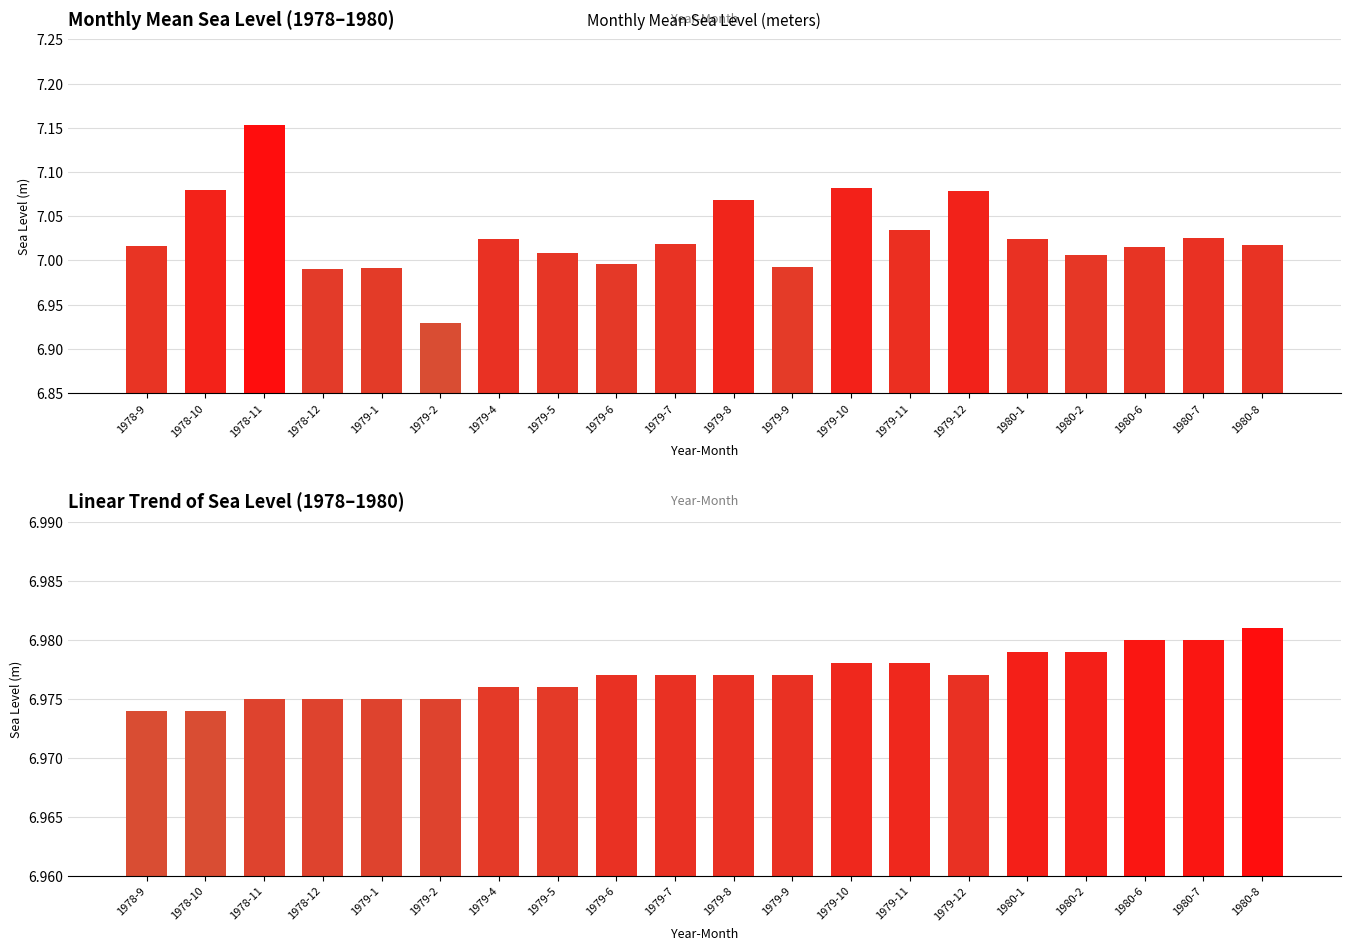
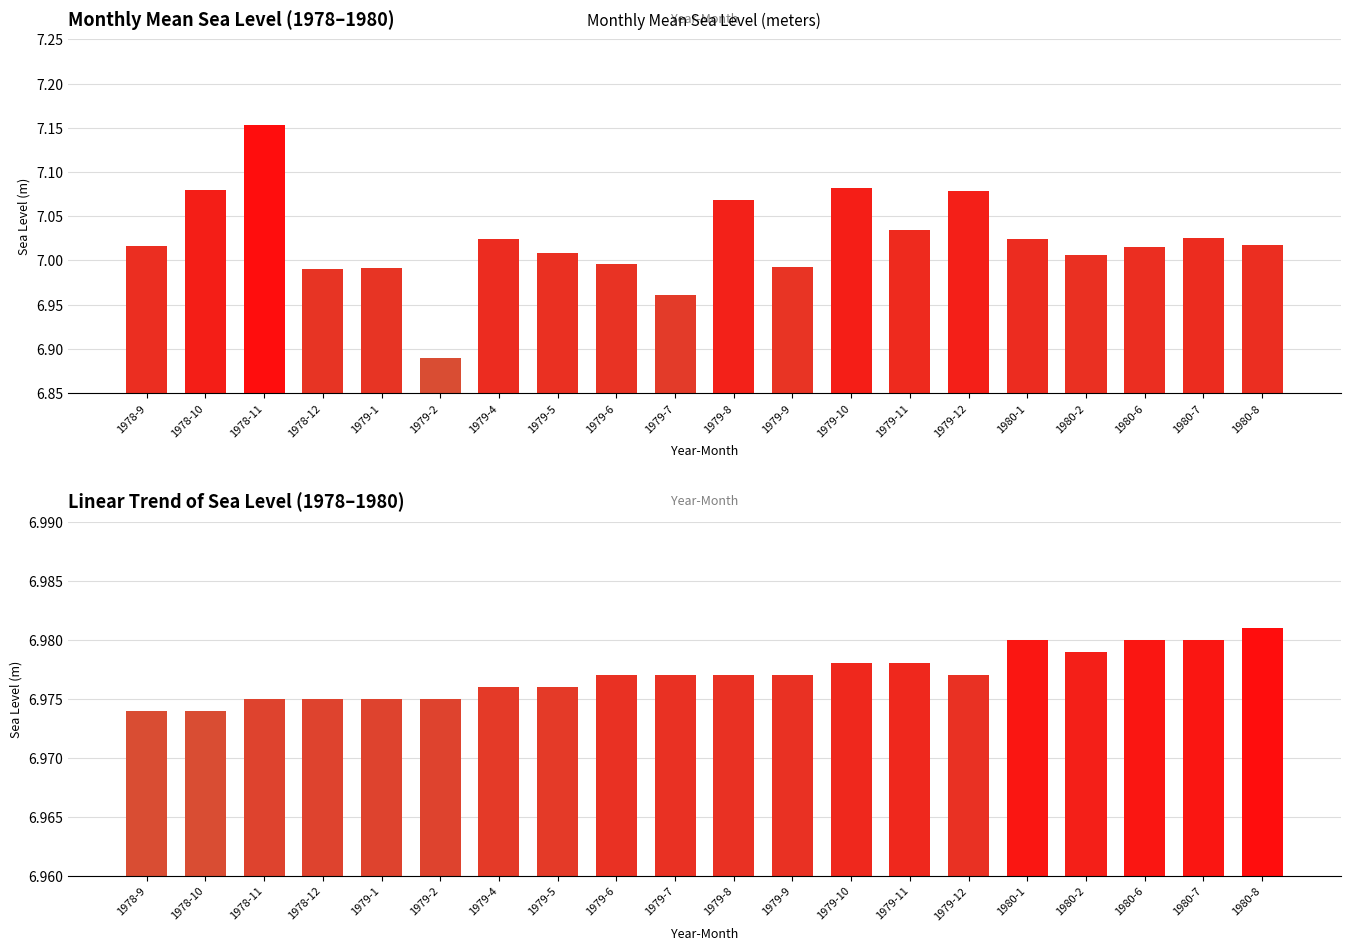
Monthly Mean Sea Level (meters), 1979-2: 6.93 -> 6.89
Monthly Mean Sea Level (meters), 1979-7: 7.02 -> 6.96
Linear Trend of Sea Level (1978–1980), 1980-1: 6.979 -> 6.980
